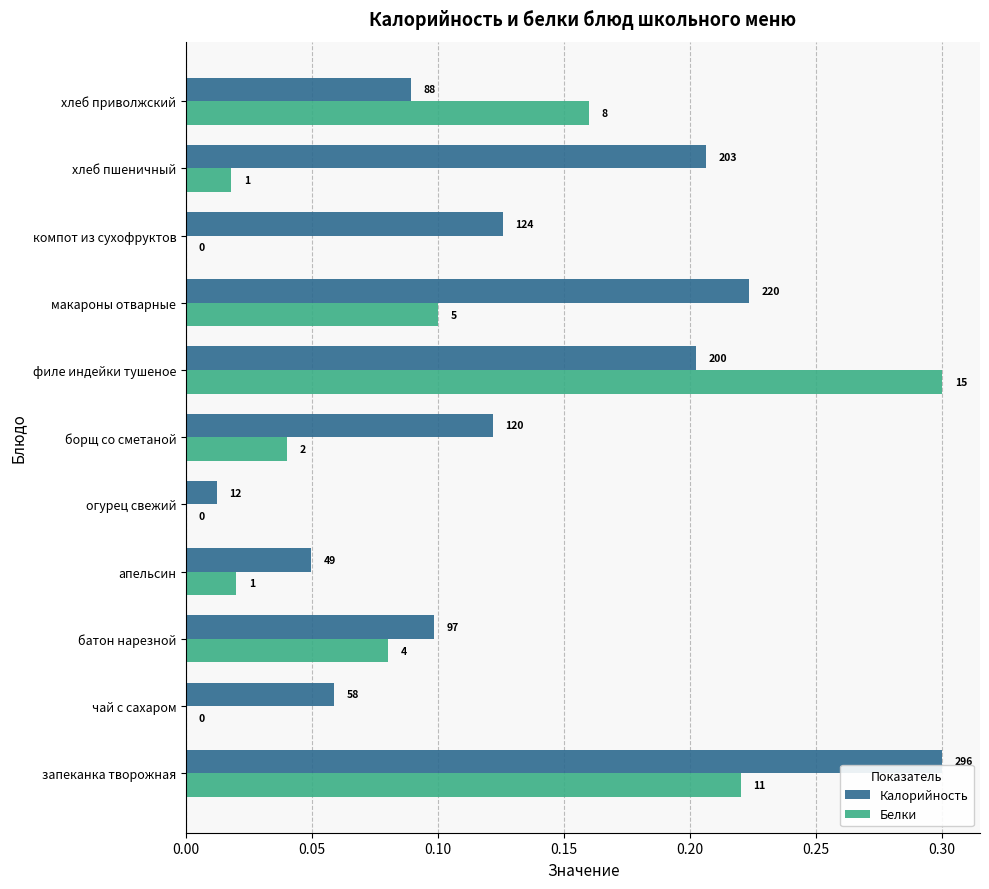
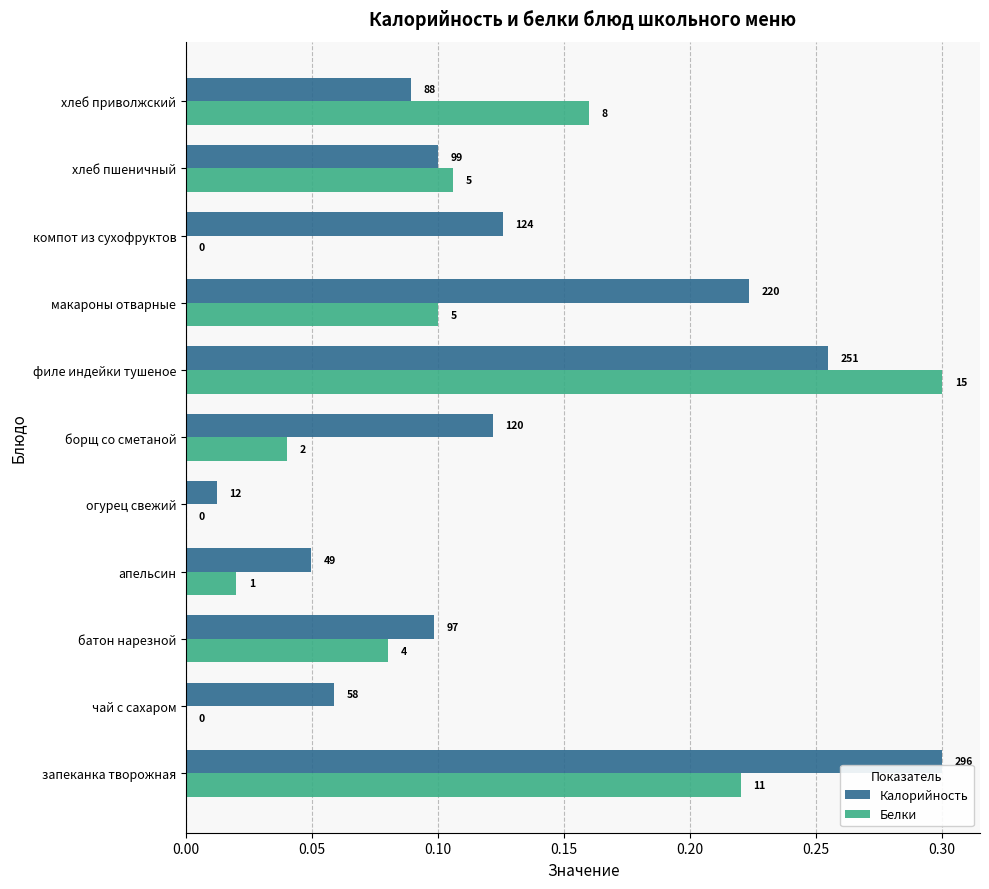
Калорийность, хлеб пшеничный: 203 -> 99
Белки, хлеб пшеничный: 1 -> 5
Калорийность, филе индейки тушеное: 200 -> 251
